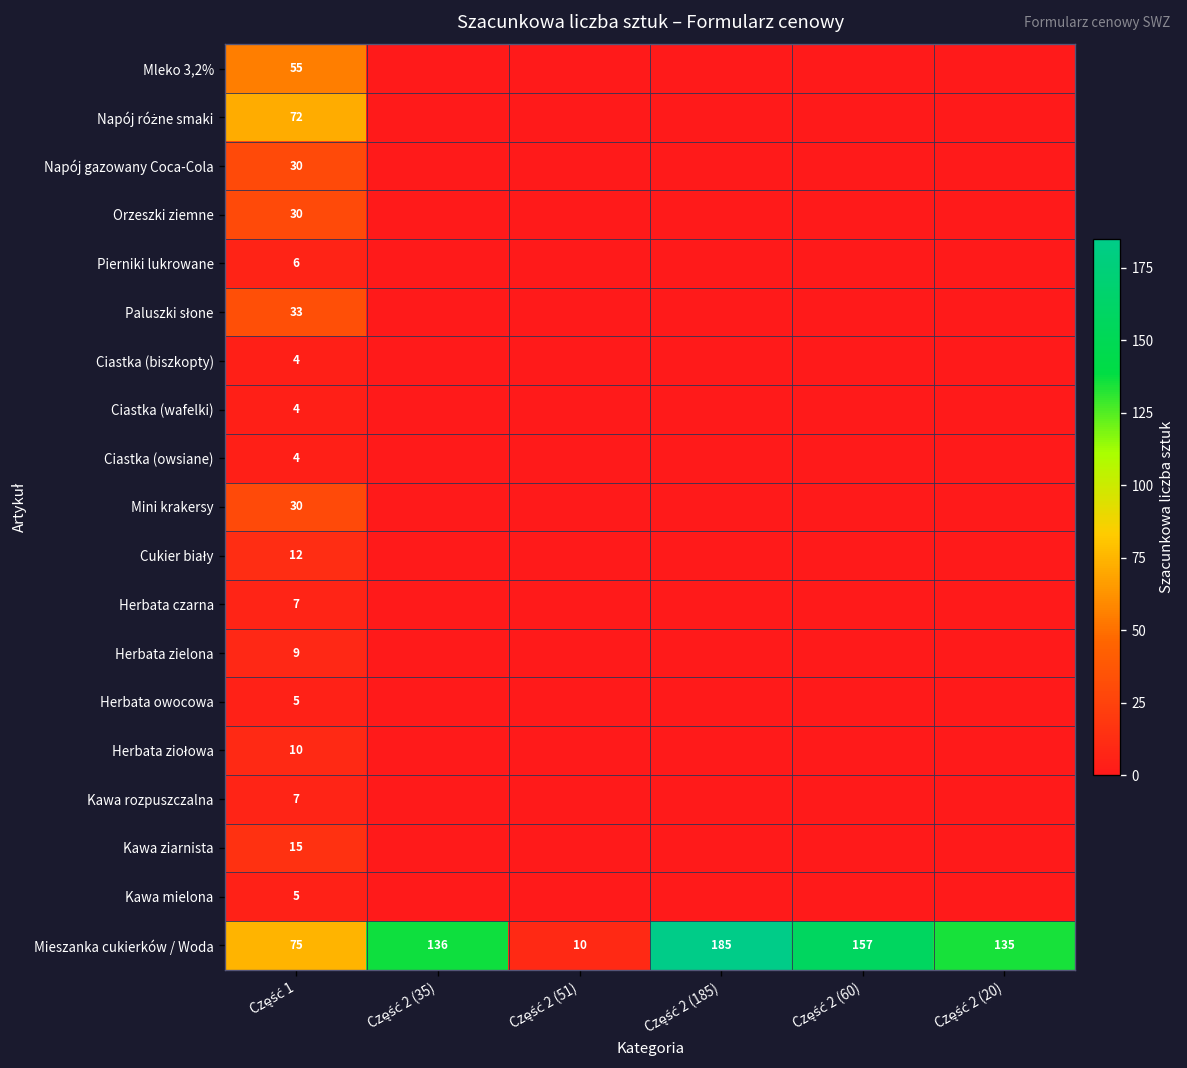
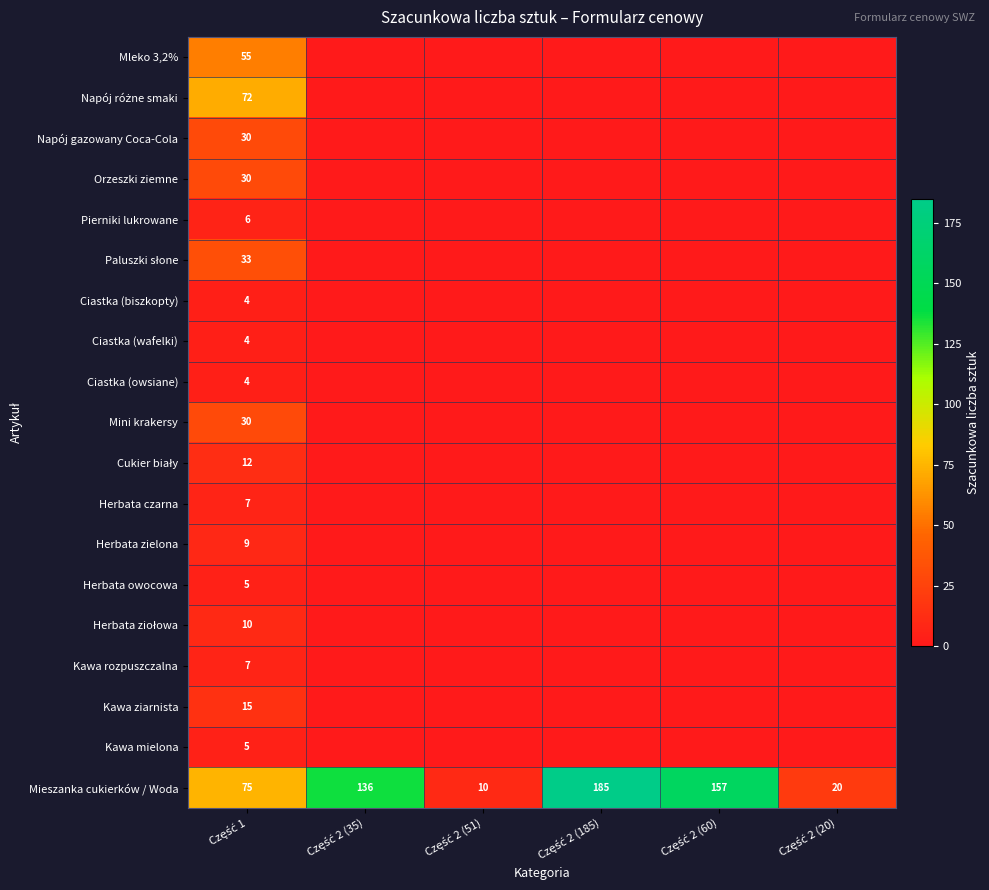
Mieszanka cukierków / Woda, Część 2 (20): 135 -> 20
